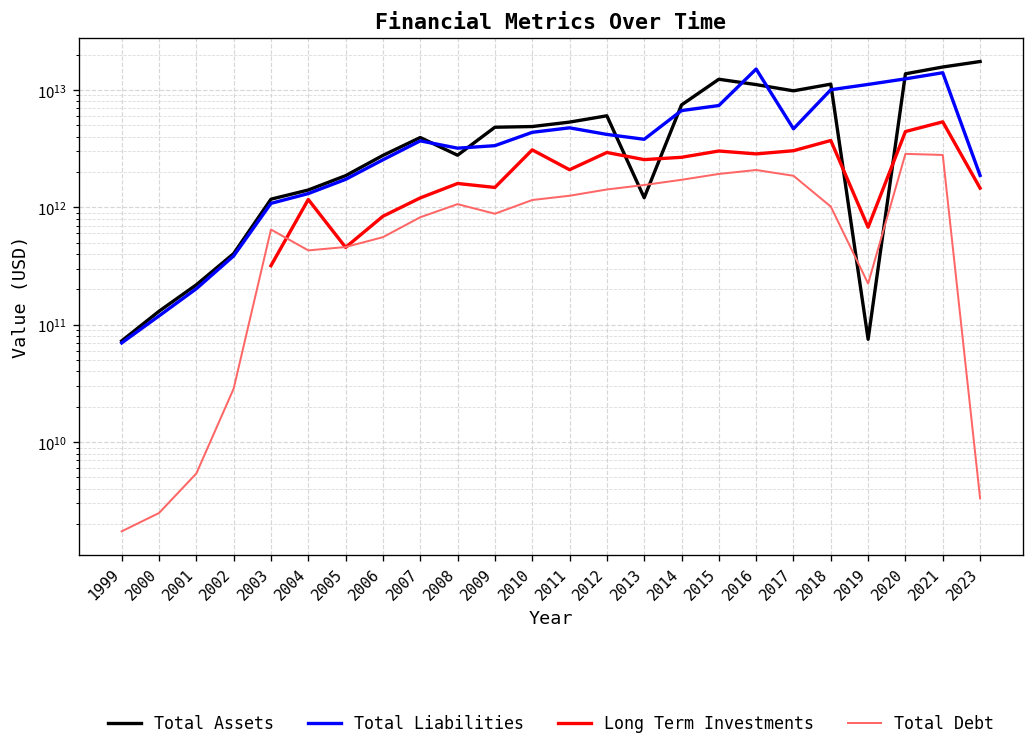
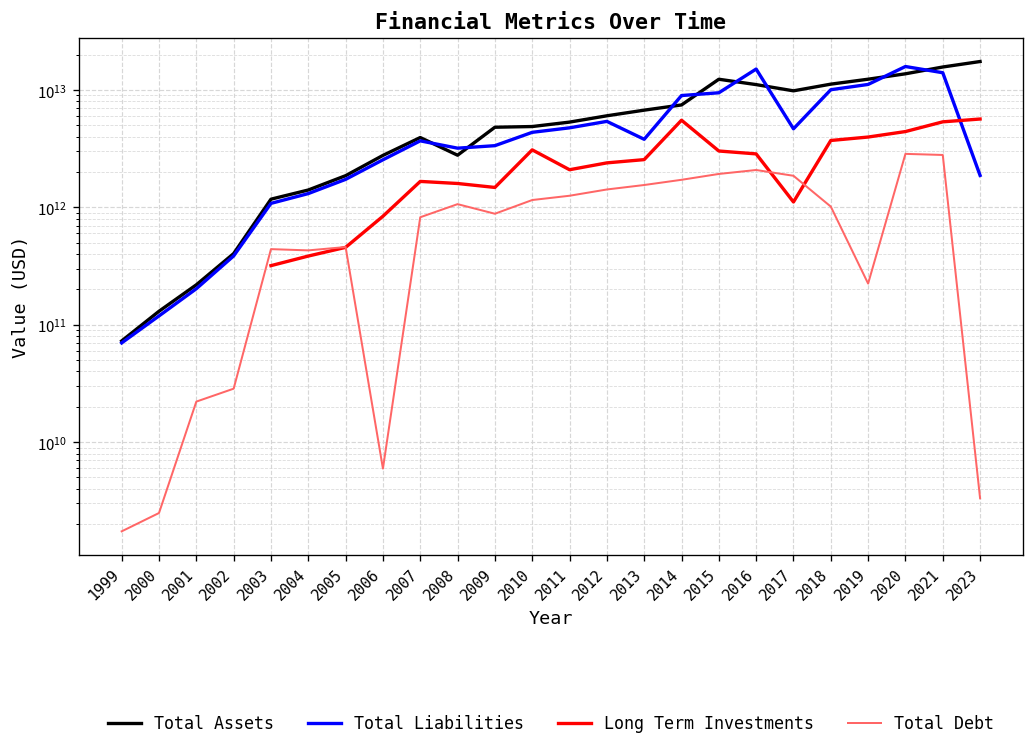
Total Debt, 2001: 5000000000 -> 22000000000
Total Debt, 2003: 600000000000 -> 400000000000
Long Term Investments, 2004: 1200000000000 -> 390000000000
Total Debt, 2006: 600000000000 -> 6000000000
Long Term Investments, 2007: 1200000000000 -> 1700000000000
Total Liabilities, 2012: 4200000000000 -> 5000000000000
Long Term Investments, 2012: 2900000000000 -> 2400000000000
Total Assets, 2013: 1200000000000 -> 7000000000000
Total Liabilities, 2014: 7000000000000 -> 9000000000000
Long Term Investments, 2014: 2700000000000 -> 6000000000000
Total Liabilities, 2015: 7000000000000 -> 9000000000000
Long Term Investments, 2017: 3000000000000 -> 1100000000000
Total Assets, 2019: 80000000000 -> 12000000000000
Long Term Investments, 2019: 700000000000 -> 4000000000000
Total Liabilities, 2020: 12000000000000 -> 16000000000000
Long Term Investments, 2023: 1500000000000 -> 6000000000000
